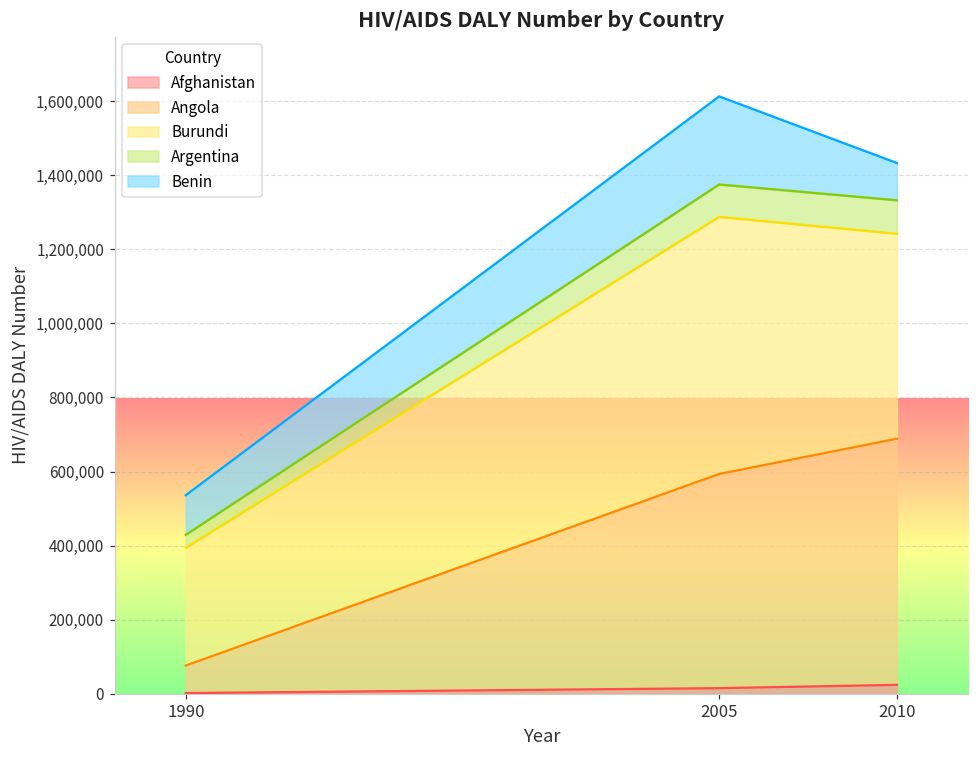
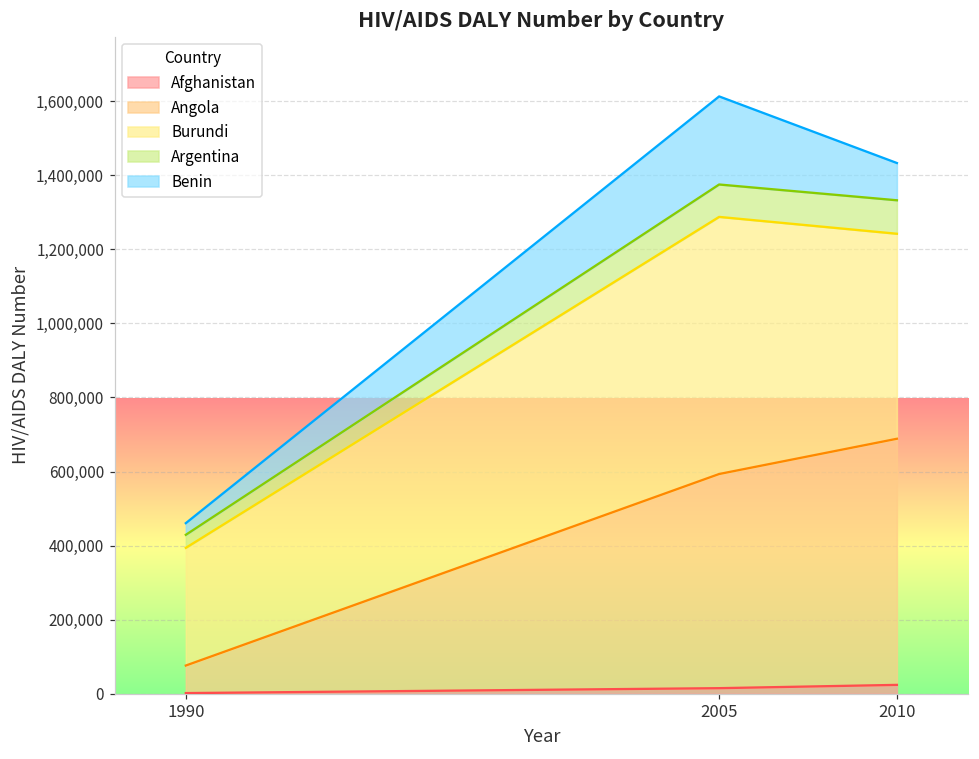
Benin, 1990: 110,000 -> 30,000
